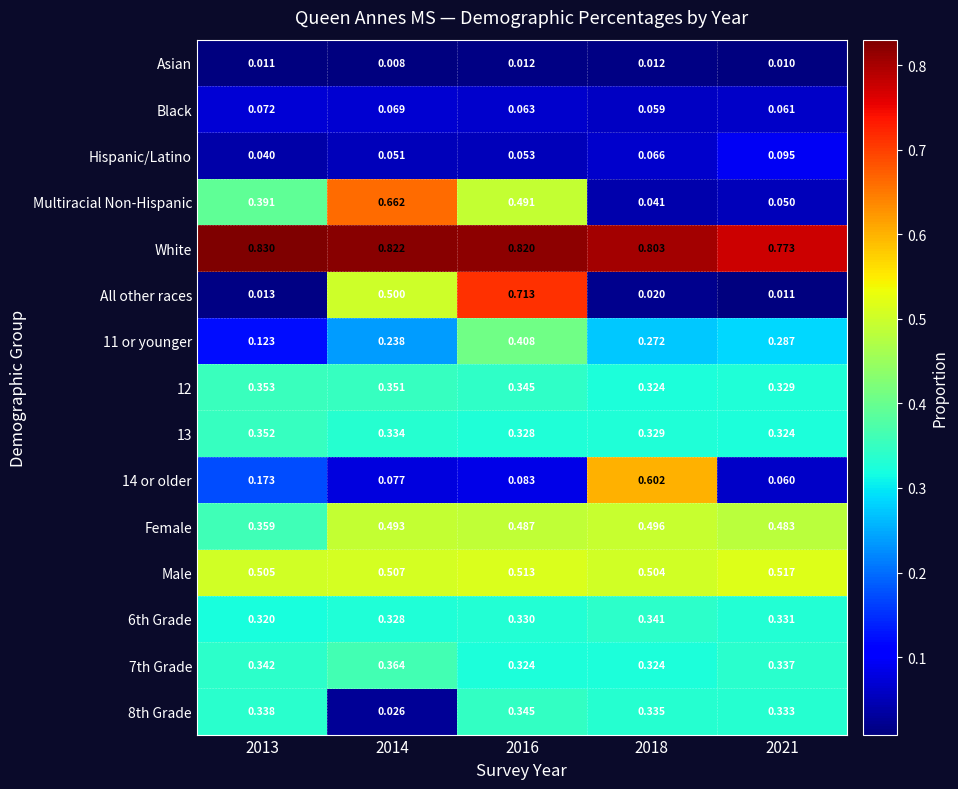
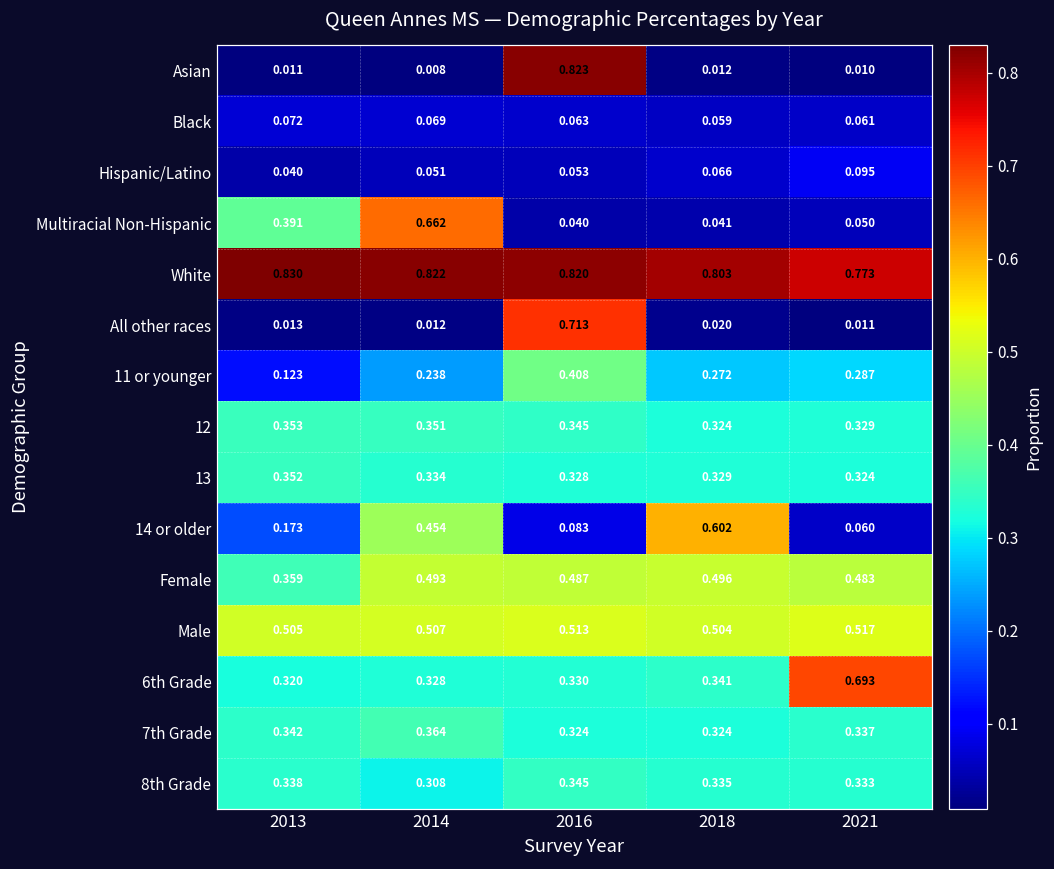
Asian, 2016: 0.012 -> 0.823
Multiracial Non-Hispanic, 2016: 0.491 -> 0.040
All other races, 2014: 0.500 -> 0.012
14 or older, 2014: 0.077 -> 0.454
6th Grade, 2021: 0.331 -> 0.693
8th Grade, 2014: 0.026 -> 0.308
